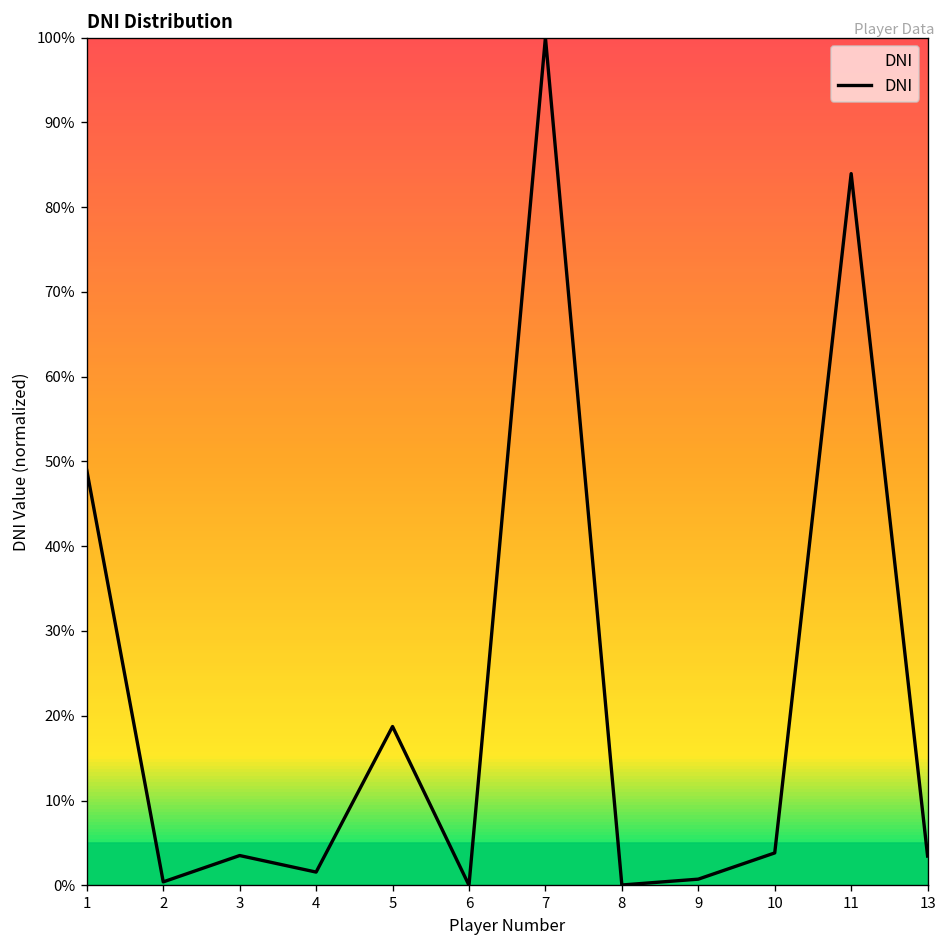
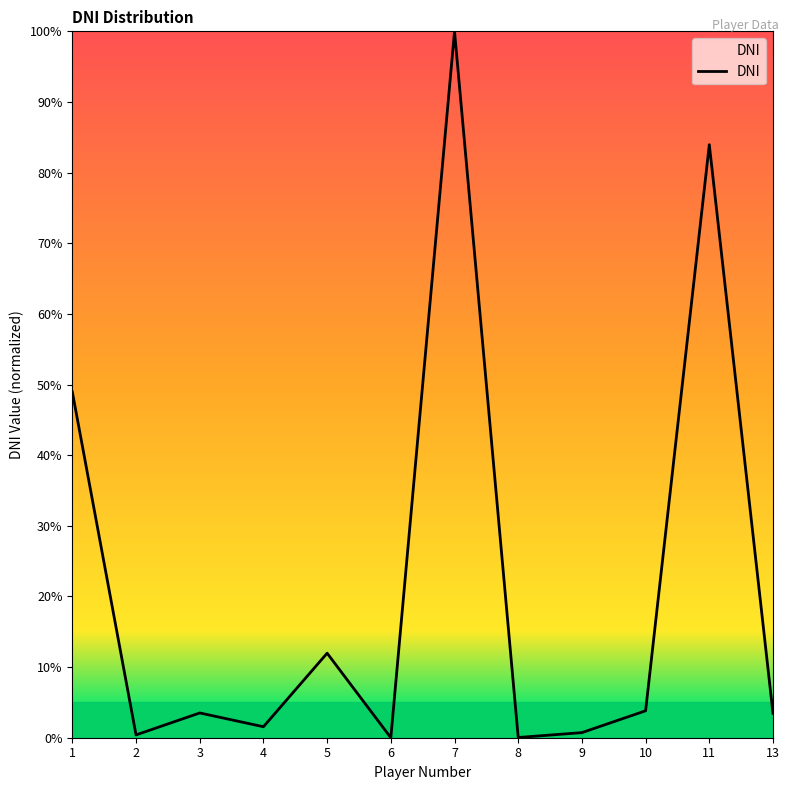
5: 19% -> 12%
